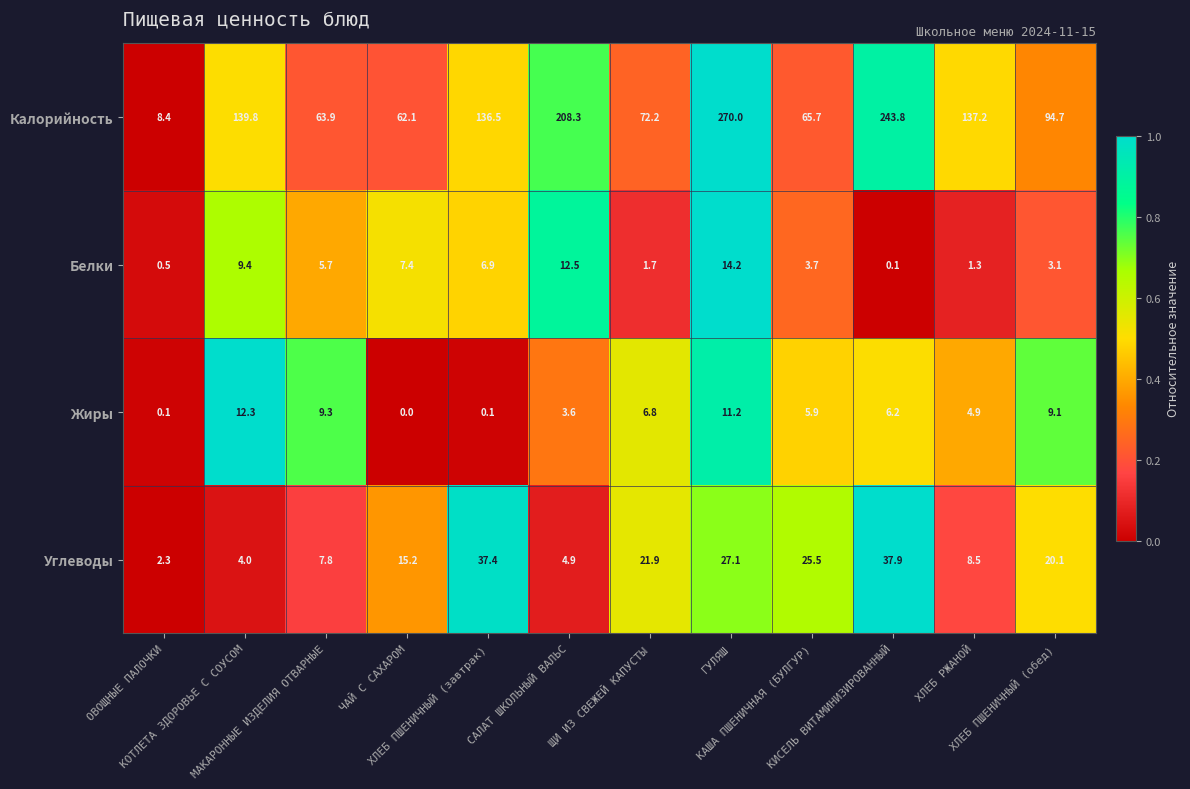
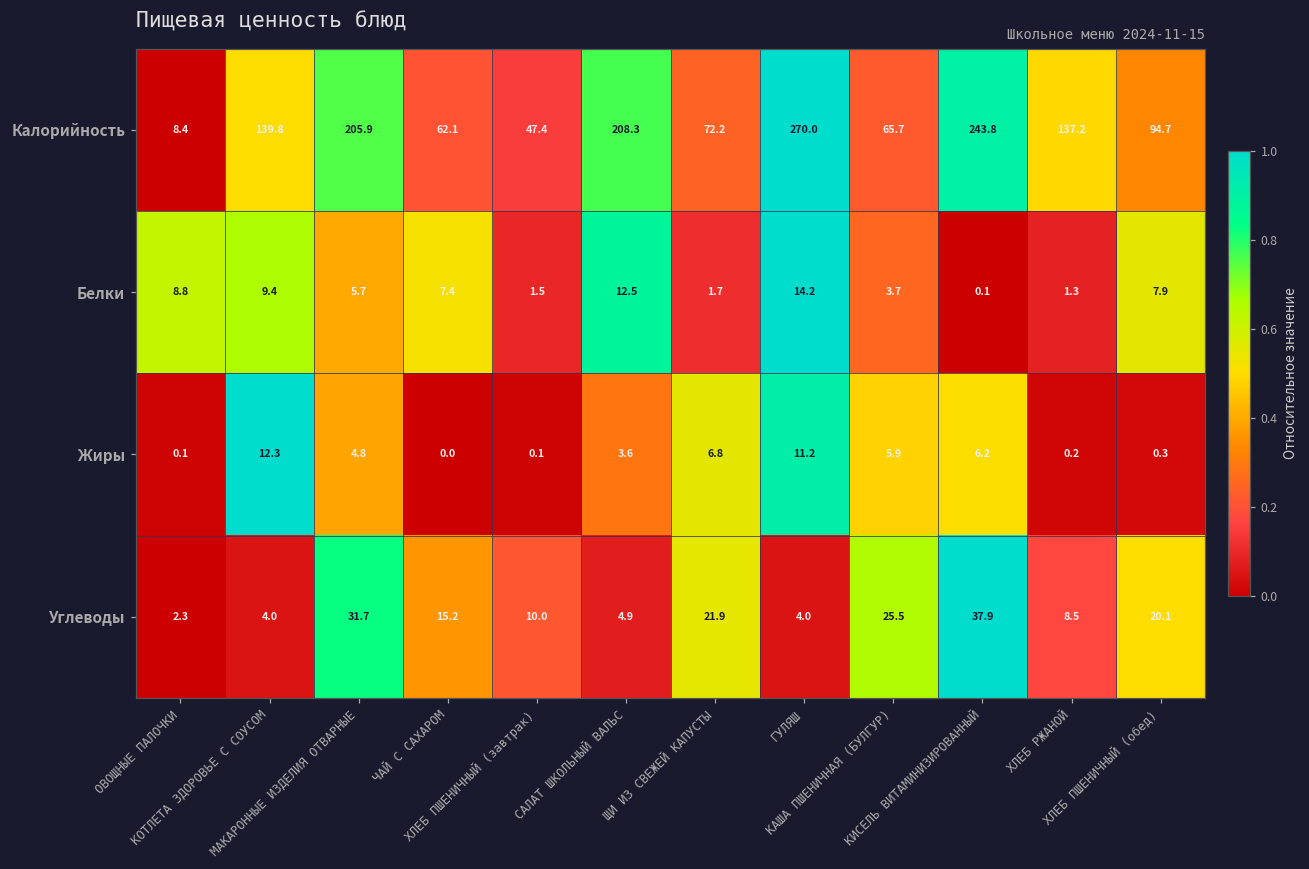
Калорийность, МАКАРОННЫЕ ИЗДЕЛИЯ ОТВАРНЫЕ: 63.9 -> 205.9
Калорийность, ХЛЕБ ПШЕНИЧНЫЙ (завтрак): 136.5 -> 47.4
Белки, ОВОЩНЫЕ ПАЛОЧКИ: 0.5 -> 8.8
Белки, ХЛЕБ ПШЕНИЧНЫЙ (завтрак): 6.9 -> 1.5
Белки, ХЛЕБ ПШЕНИЧНЫЙ (обед): 3.1 -> 7.9
Жиры, МАКАРОННЫЕ ИЗДЕЛИЯ ОТВАРНЫЕ: 9.3 -> 4.8
Жиры, ХЛЕБ РЖАНОЙ: 4.9 -> 0.2
Жиры, ХЛЕБ ПШЕНИЧНЫЙ (обед): 9.1 -> 0.3
Углеводы, МАКАРОННЫЕ ИЗДЕЛИЯ ОТВАРНЫЕ: 7.8 -> 31.7
Углеводы, ХЛЕБ ПШЕНИЧНЫЙ (завтрак): 37.4 -> 10.0
Углеводы, ГУЛЯШ: 27.1 -> 4.0
